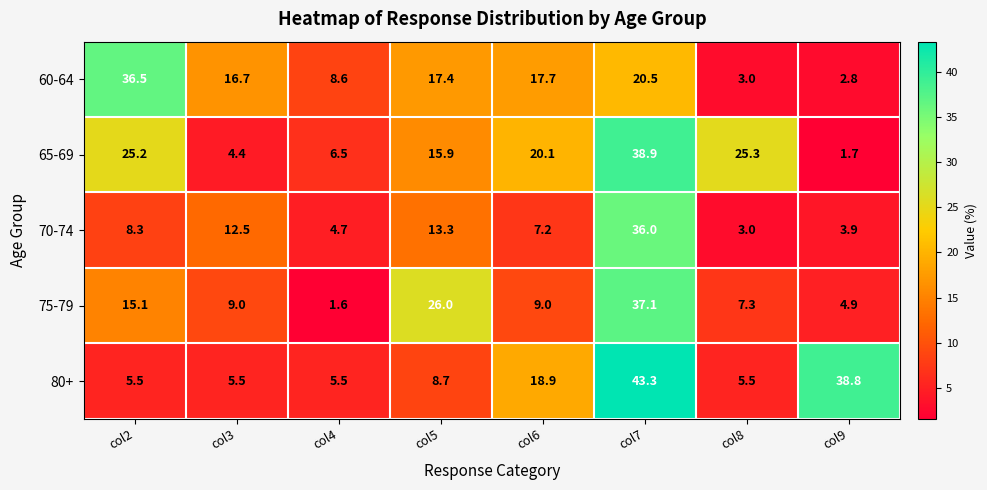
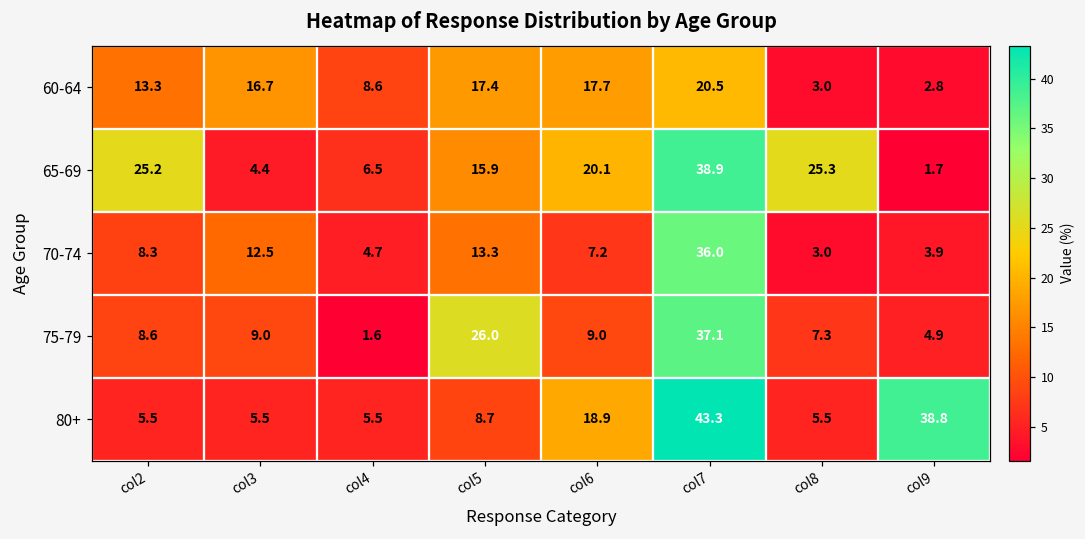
60-64, col2: 36.5 -> 13.3
75-79, col2: 15.1 -> 8.6
